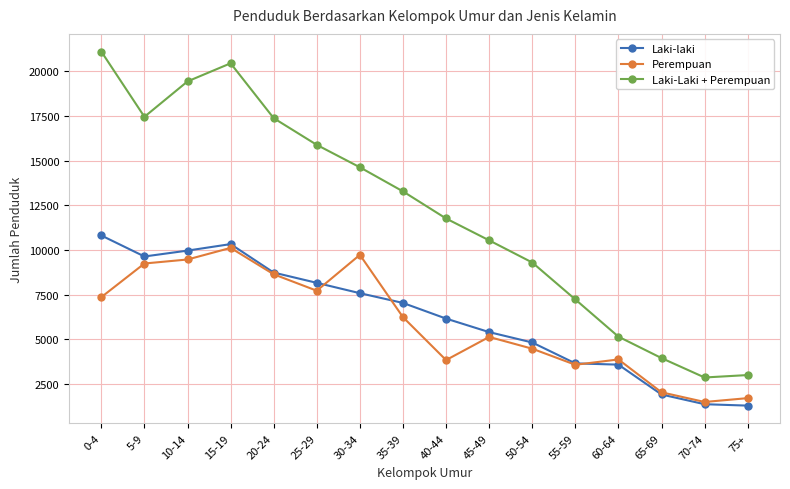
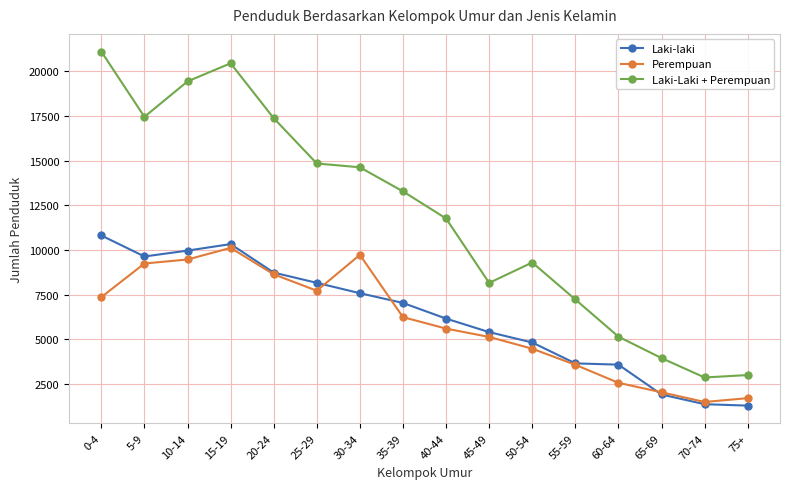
Laki-Laki + Perempuan, 25-29: 15900 -> 14800
Perempuan, 40-44: 3800 -> 5600
Laki-Laki + Perempuan, 45-49: 10500 -> 8200
Perempuan, 60-64: 3900 -> 2600
